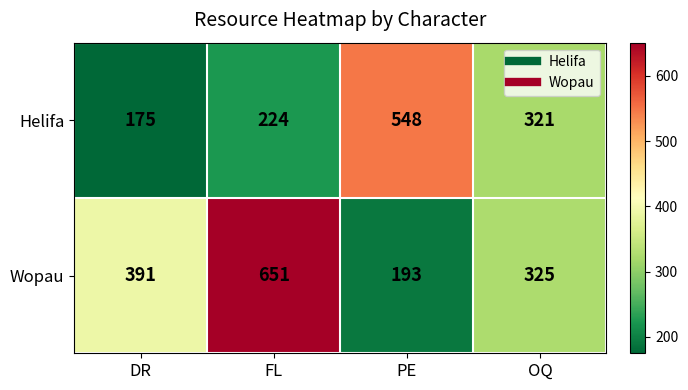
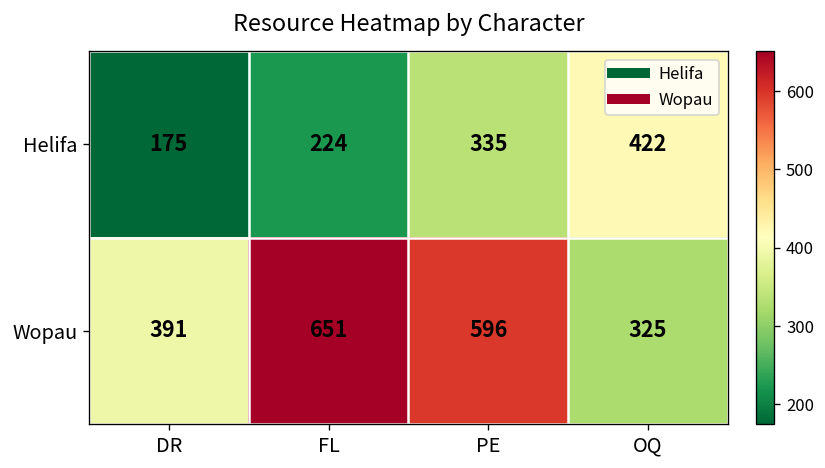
Helifa, PE: 548 -> 335
Helifa, OQ: 321 -> 422
Wopau, PE: 193 -> 596
